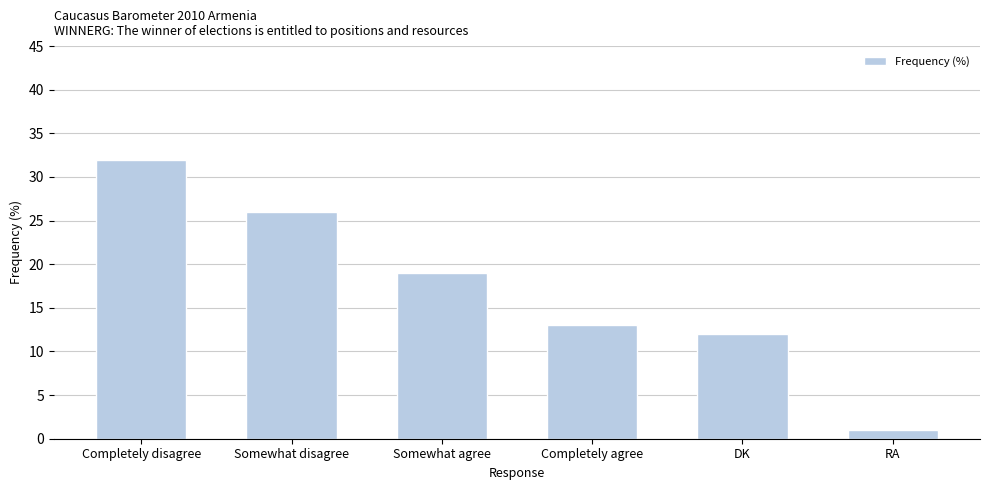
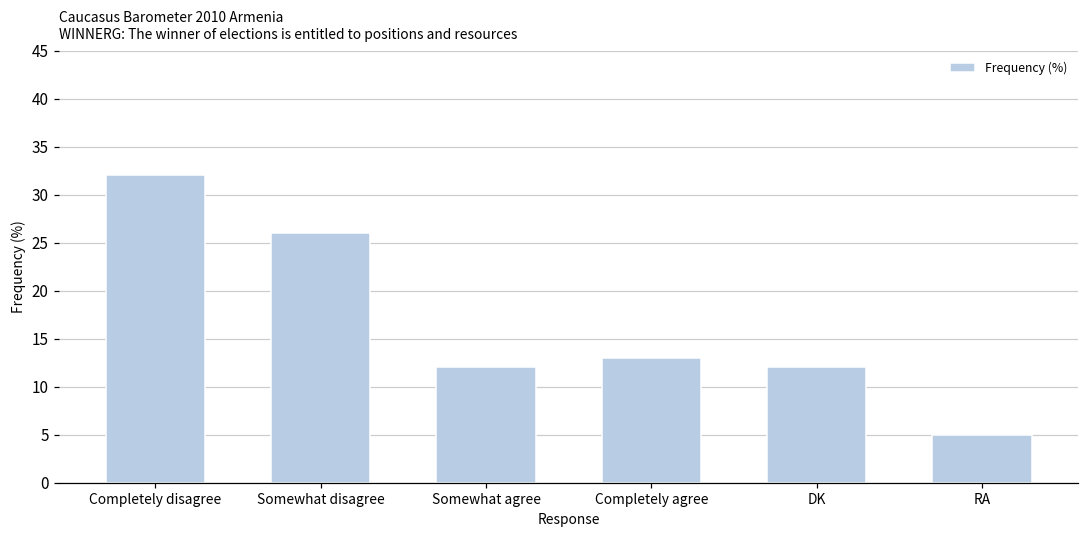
Somewhat agree: 19 -> 12
RA: 1 -> 5
